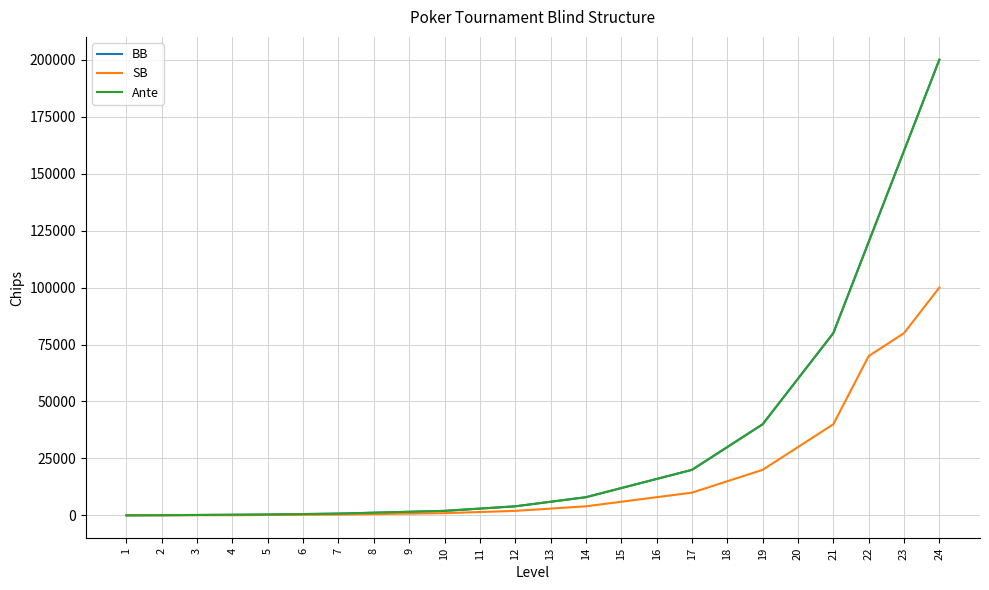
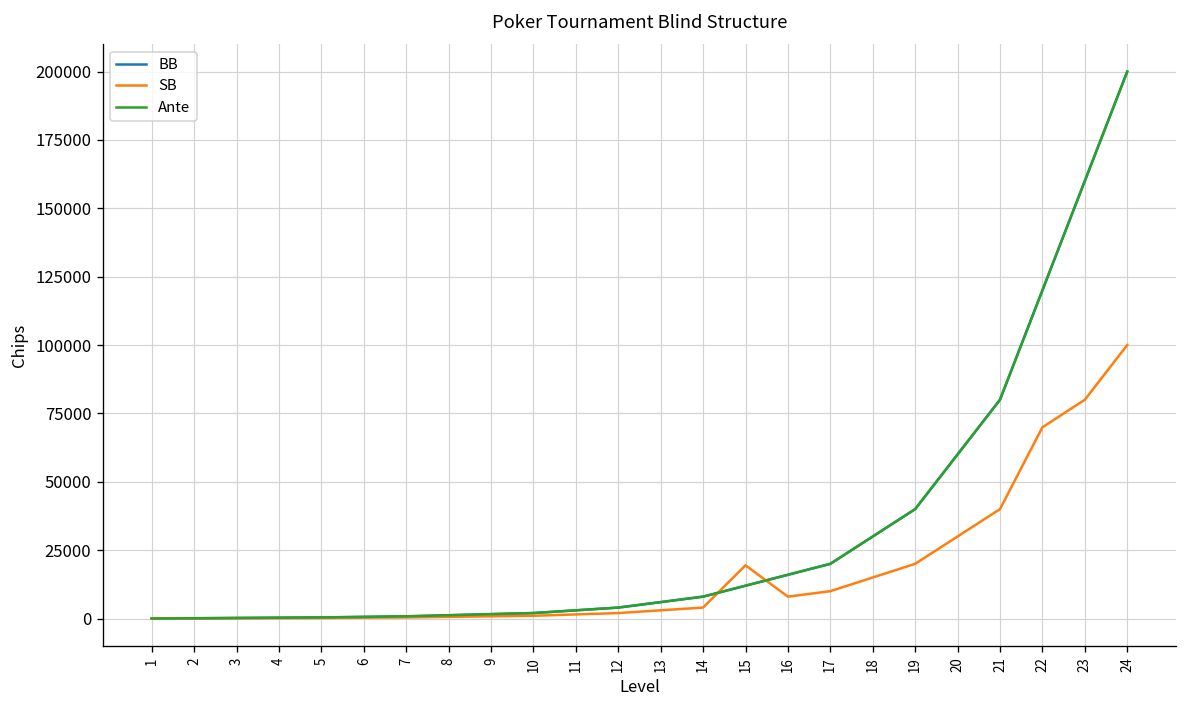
SB, 15: 6000 -> 19000
